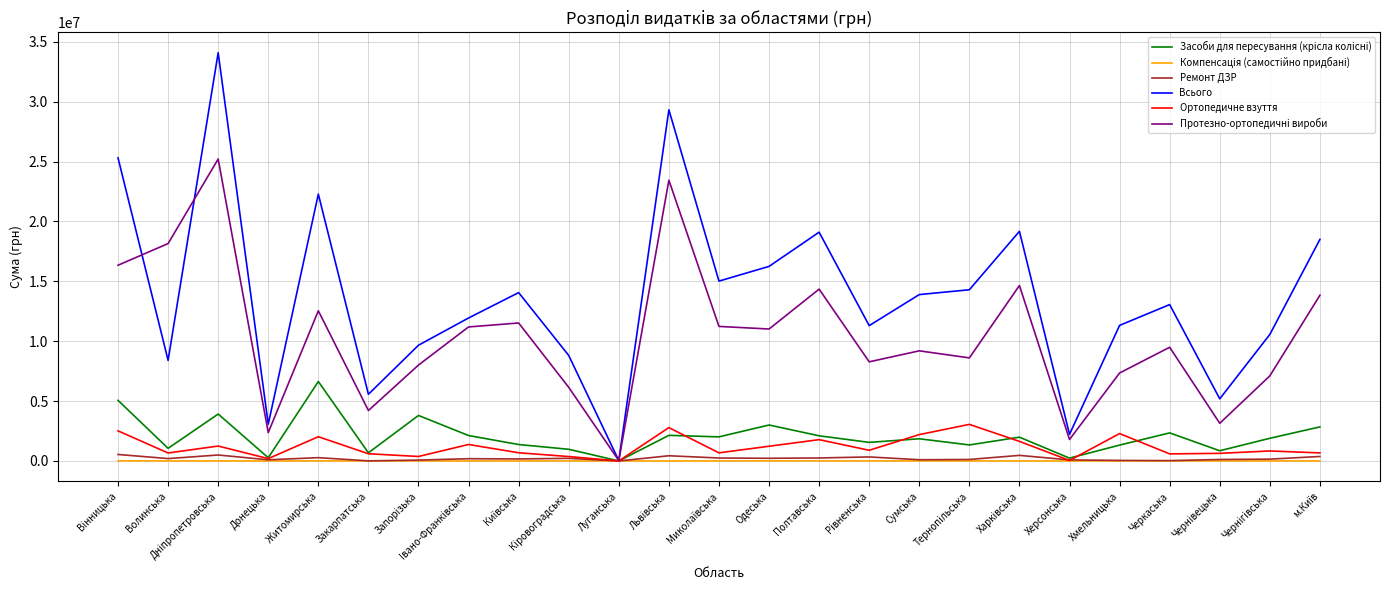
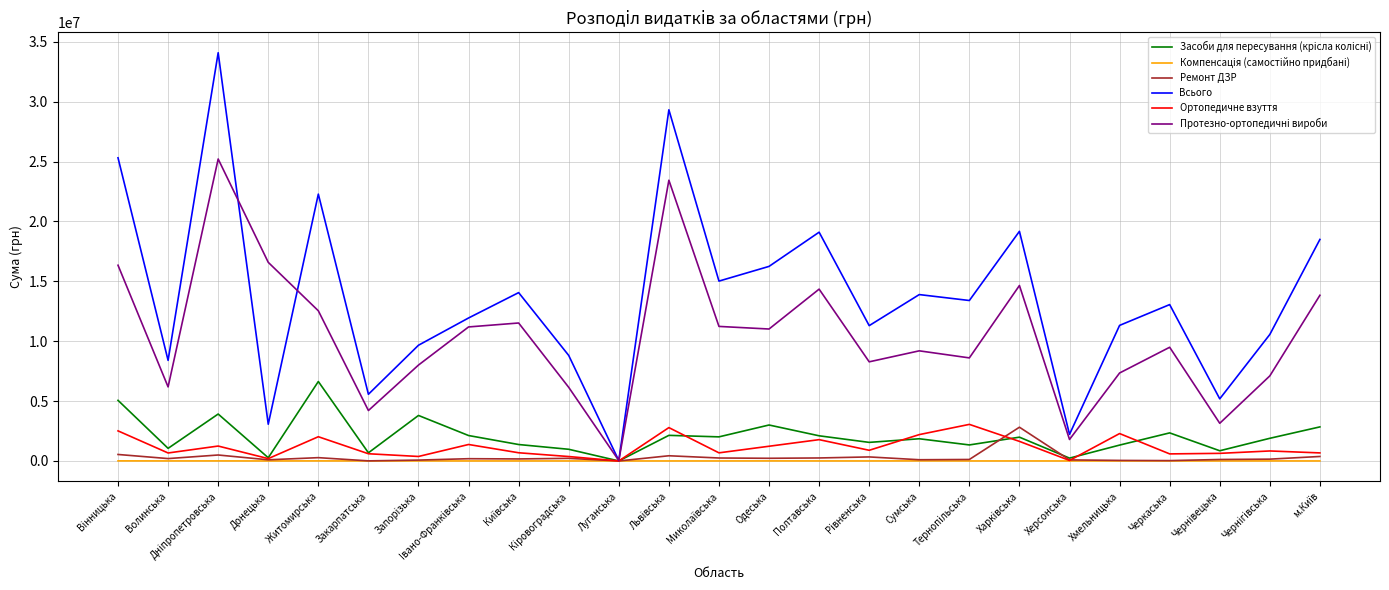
Протезно-ортопедичні вироби, Волинська: 18200000 -> 6200000
Протезно-ортопедичні вироби, Донецька: 2400000 -> 16600000
Всього, Тернопільська: 14300000 -> 13400000
Ремонт ДЗР, Харківська: 500000 -> 2800000
